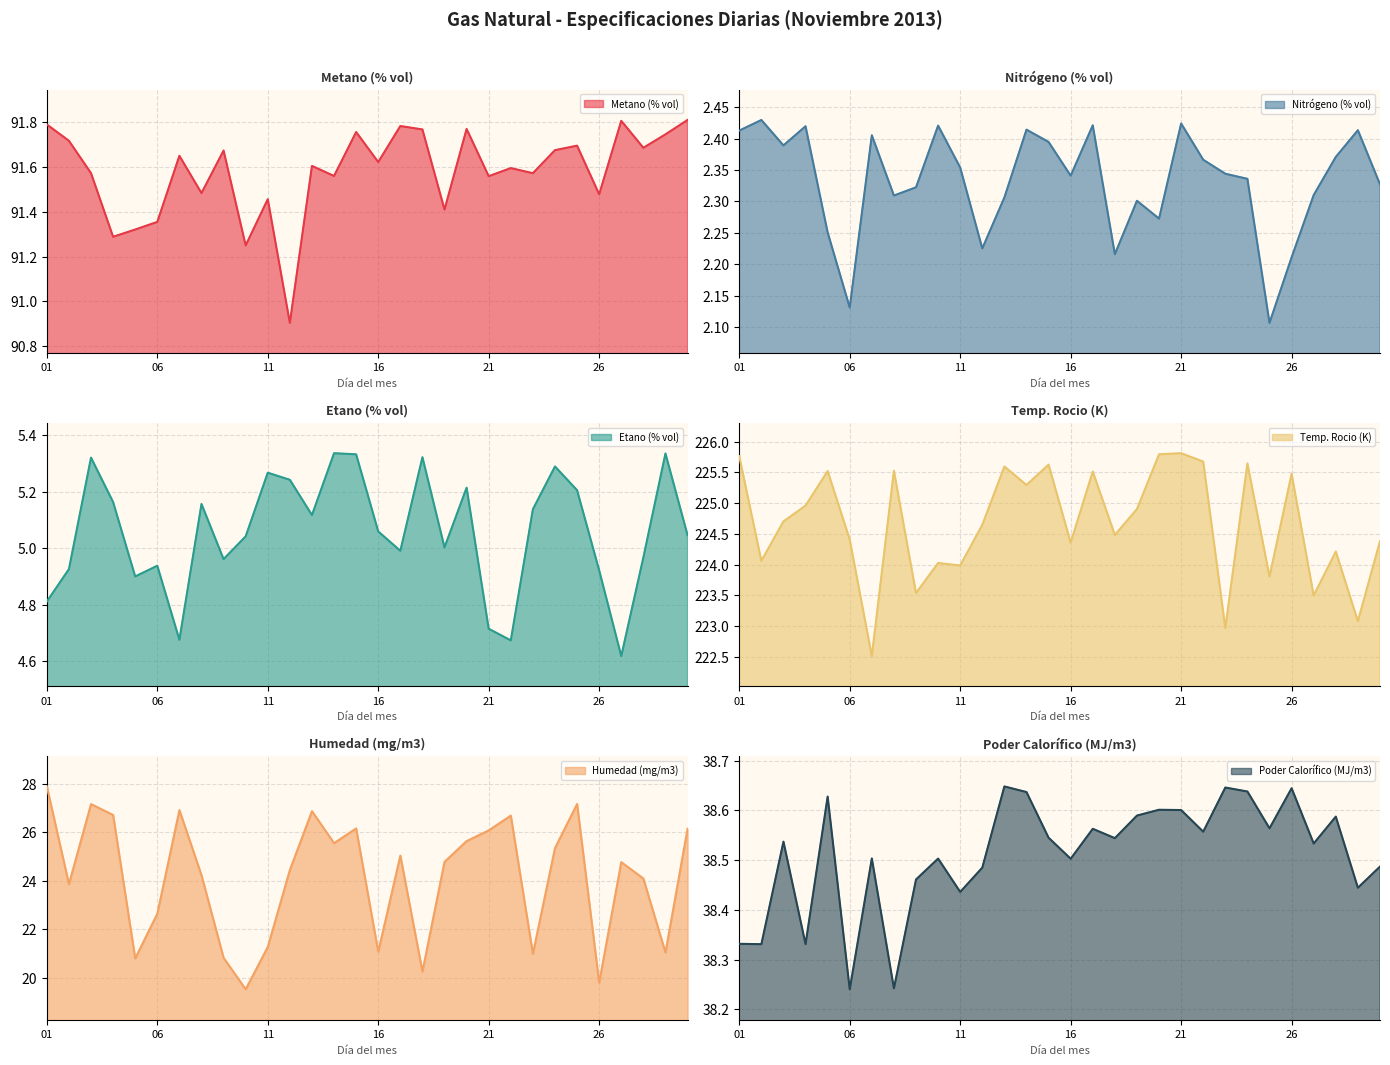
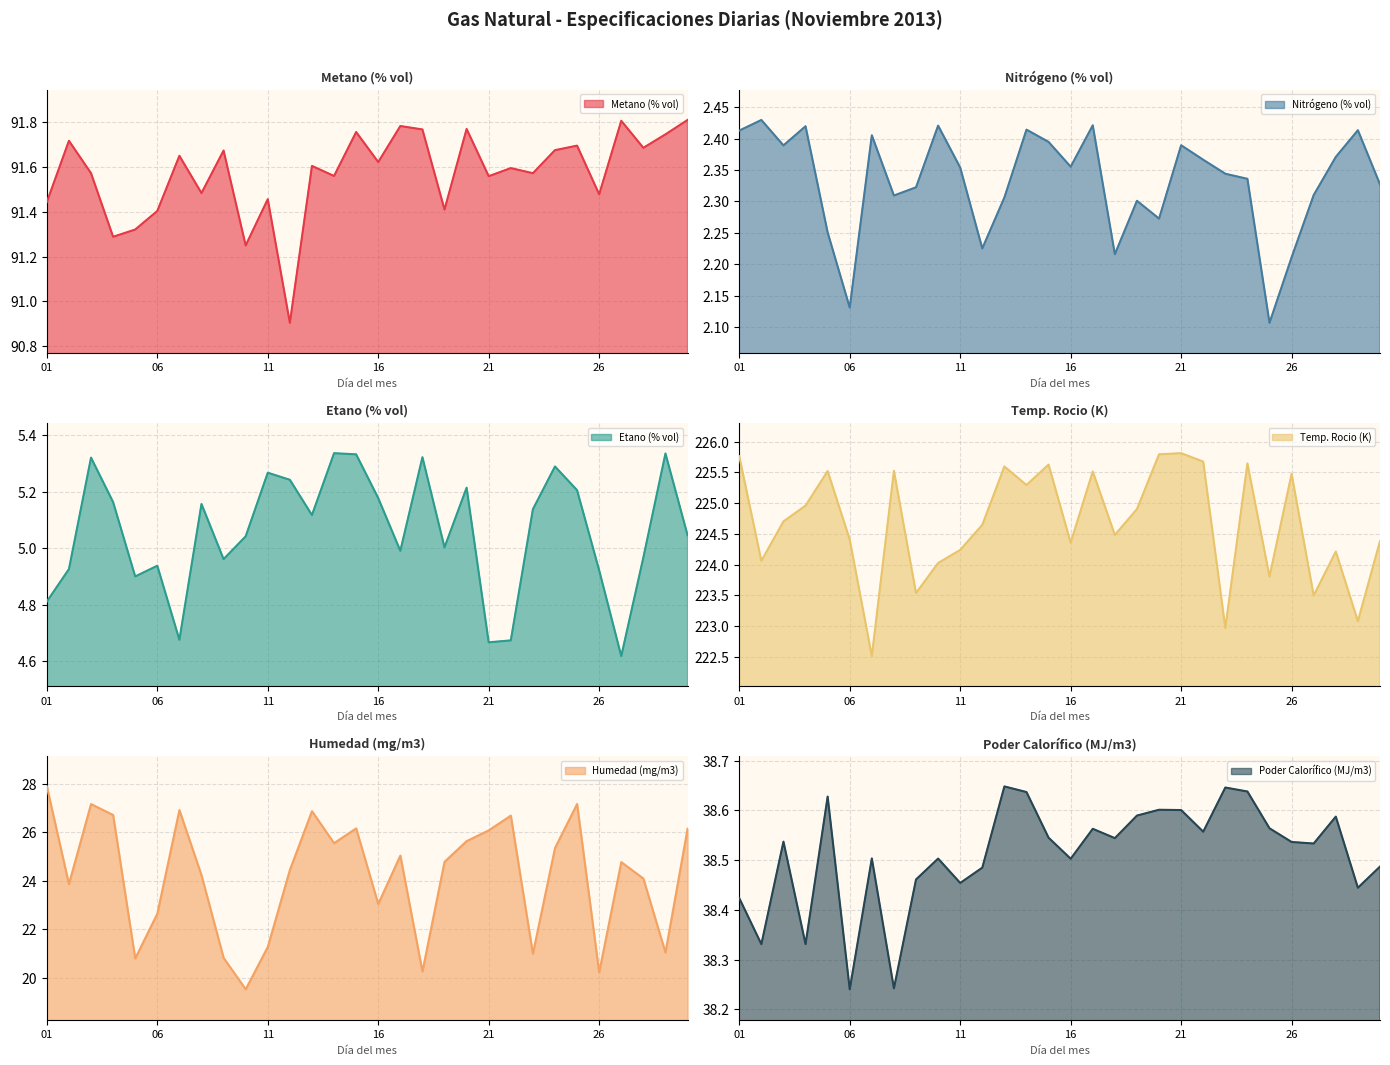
Metano (% vol), 01: 91.79 -> 91.44
Metano (% vol), 06: 91.35 -> 91.40
Nitrógeno (% vol), 16: 2.34 -> 2.36
Nitrógeno (% vol), 21: 2.42 -> 2.39
Etano (% vol), 16: 5.06 -> 5.18
Etano (% vol), 21: 4.71 -> 4.67
Temp. Rocio (K), 11: 224.0 -> 224.2
Humedad (mg/m3), 16: 21.1 -> 23.1
Humedad (mg/m3), 26: 19.8 -> 20.2
Poder Calorífico (MJ/m3), 01: 38.33 -> 38.42
Poder Calorífico (MJ/m3), 11: 38.44 -> 38.45
Poder Calorífico (MJ/m3), 26: 38.64 -> 38.54
